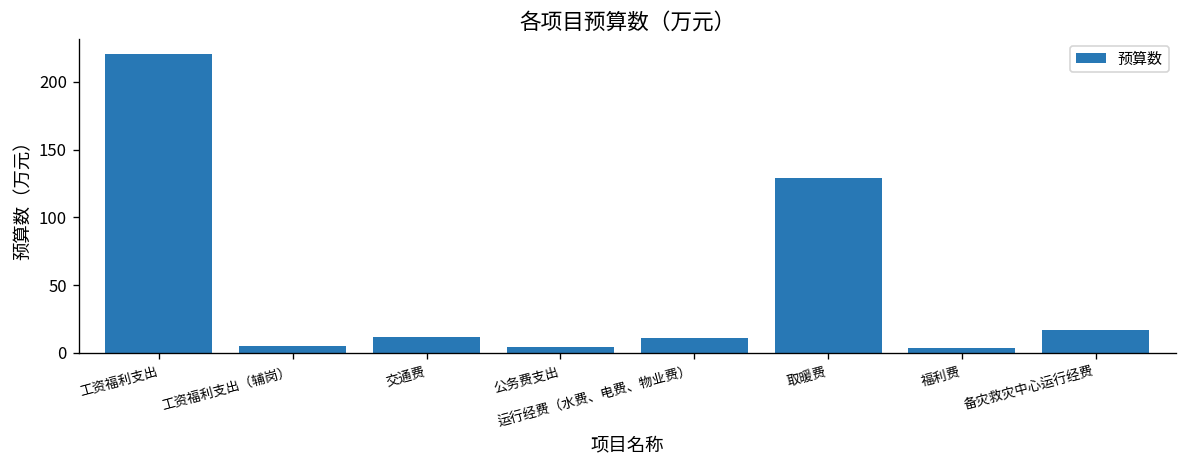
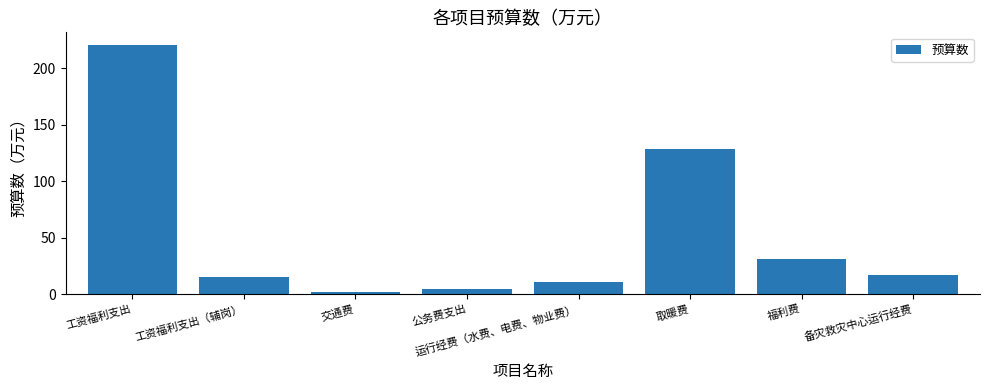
工资福利支出（辅岗）: 5 -> 15
交通费: 12 -> 2
福利费: 4 -> 31
